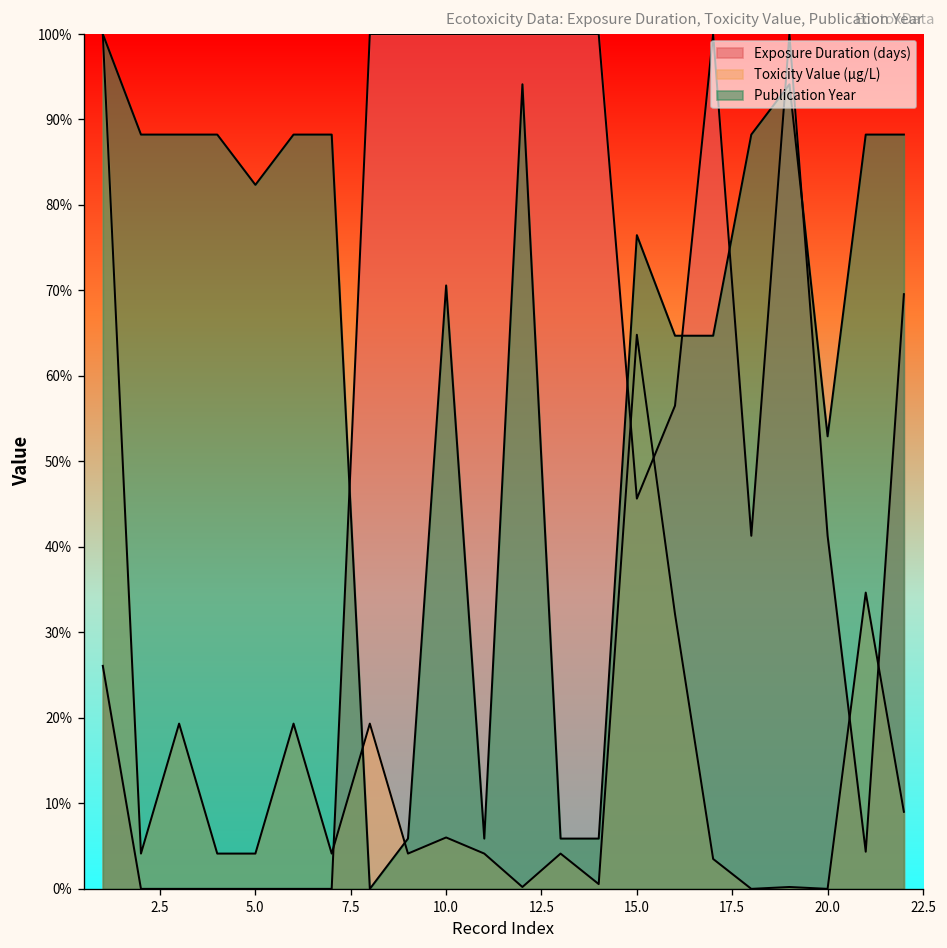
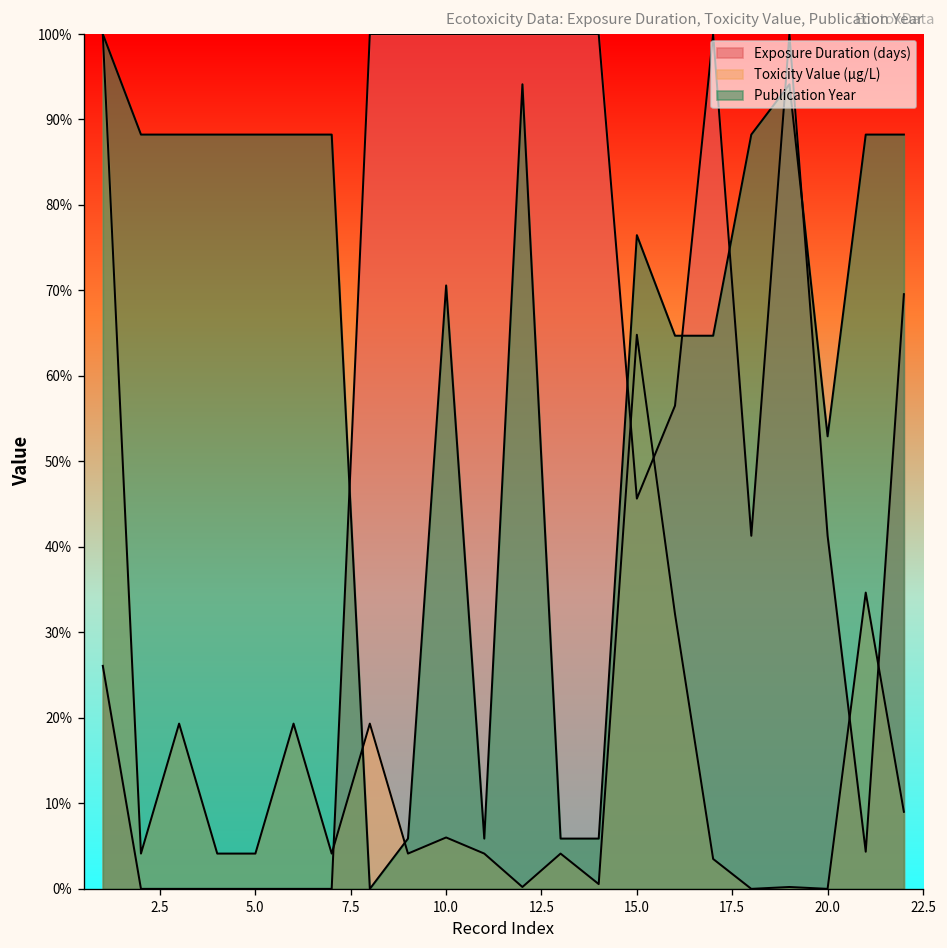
Publication Year, 5.0: 82% -> 88%
